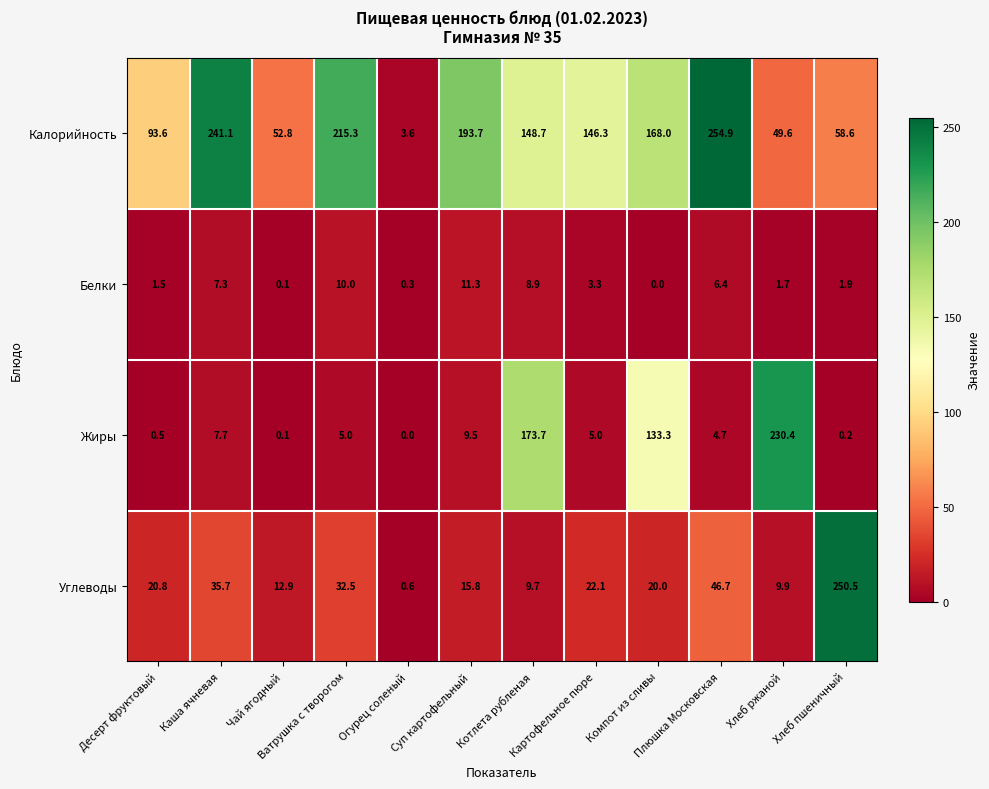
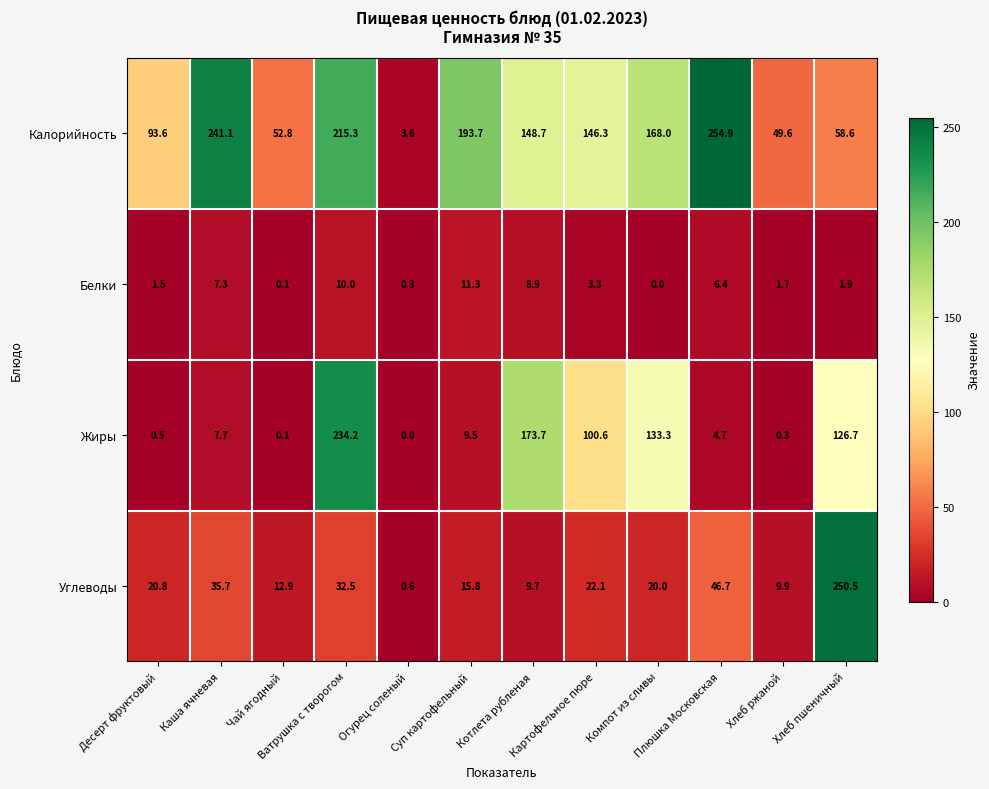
Жиры, Ватрушка с творогом: 5.0 -> 234.2
Жиры, Картофельное пюре: 5.0 -> 100.6
Жиры, Хлеб ржаной: 230.4 -> 0.3
Жиры, Хлеб пшеничный: 0.2 -> 126.7
